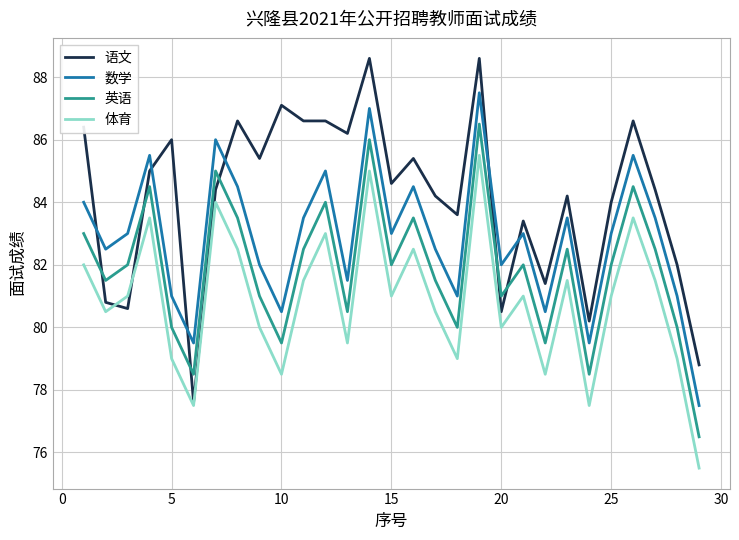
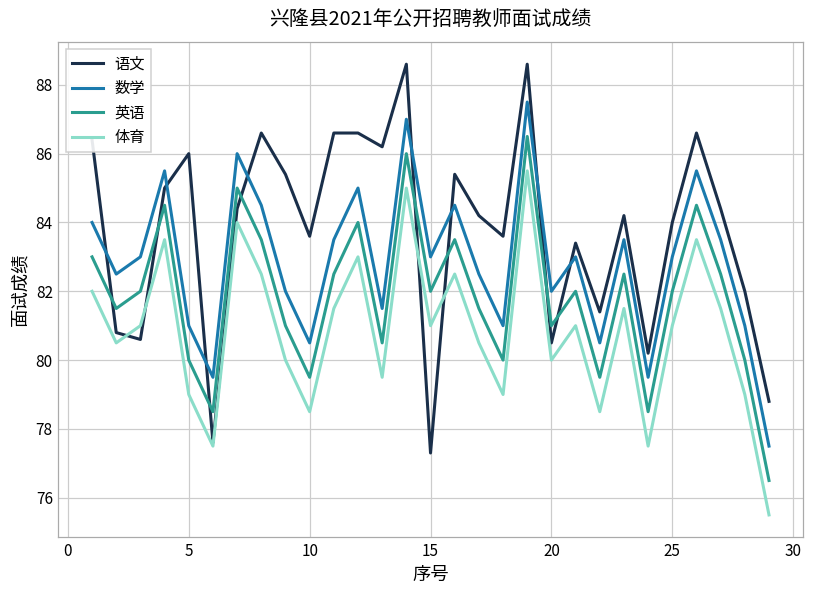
语文, 10: 87.1 -> 83.6
语文, 15: 84.6 -> 77.3
